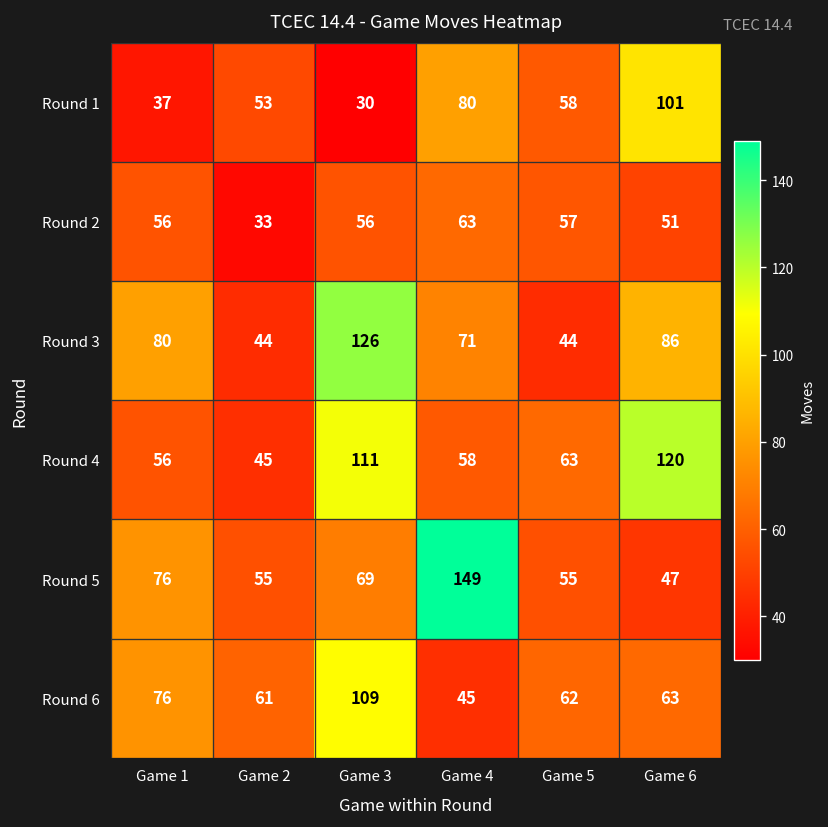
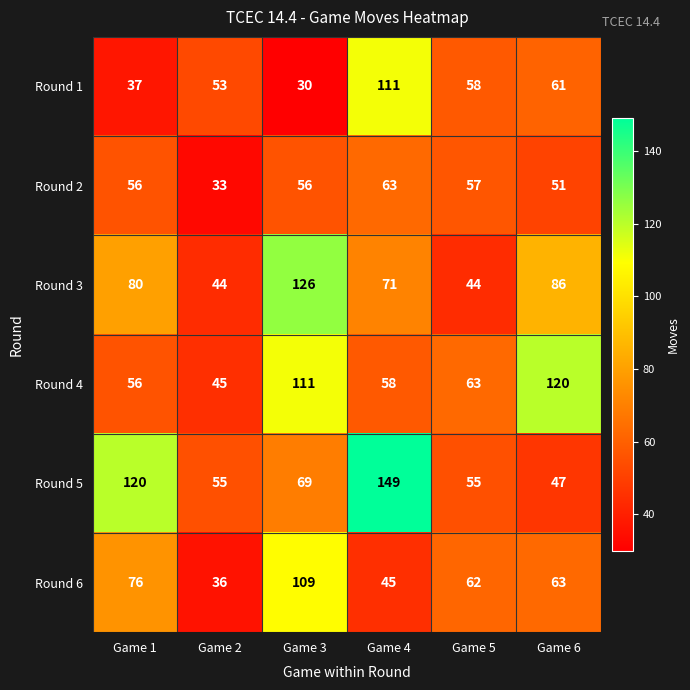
Round 1, Game 4: 80 -> 111
Round 1, Game 6: 101 -> 61
Round 5, Game 1: 76 -> 120
Round 6, Game 2: 61 -> 36
